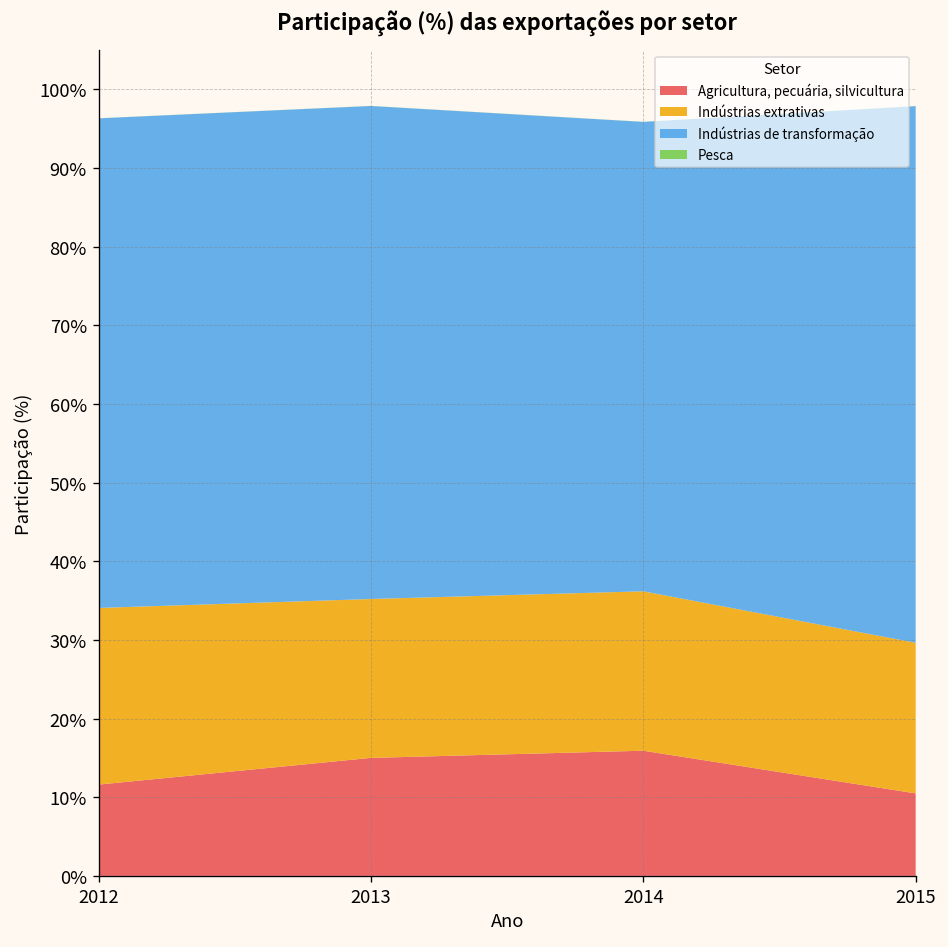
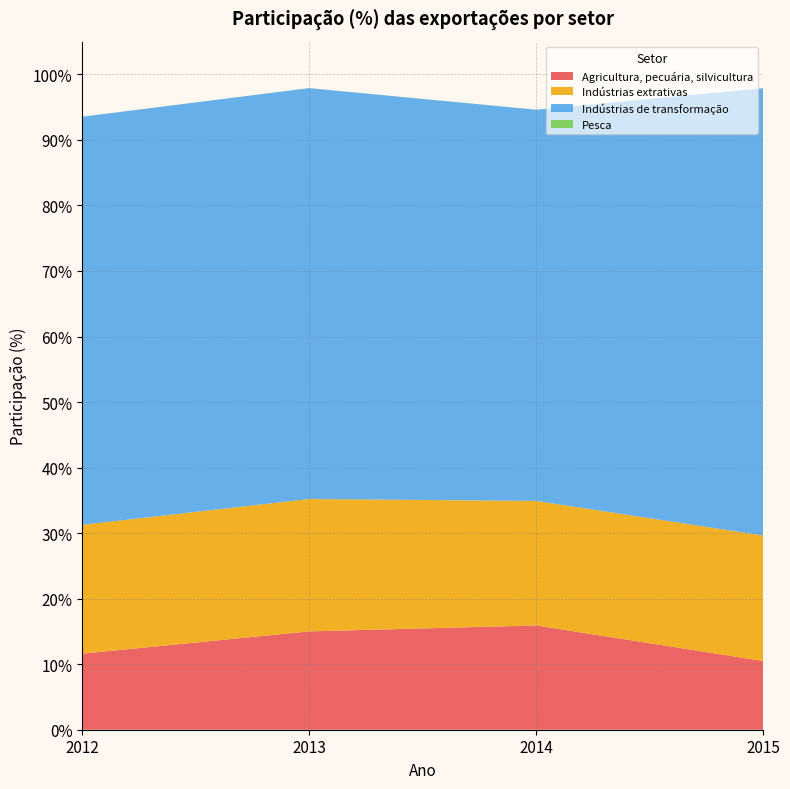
Indústrias extrativas, 2012: 22% -> 20%
Indústrias extrativas, 2014: 20% -> 19%
